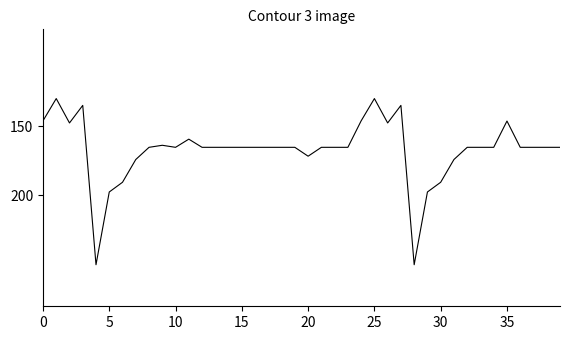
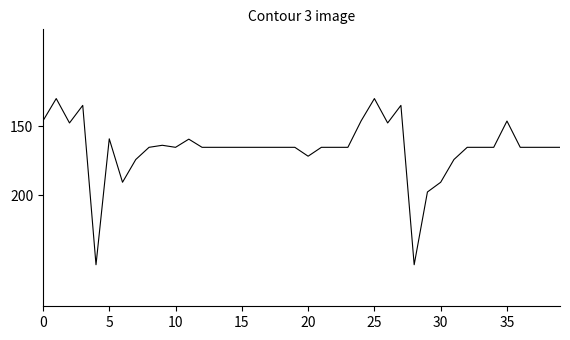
5: 197 -> 159
